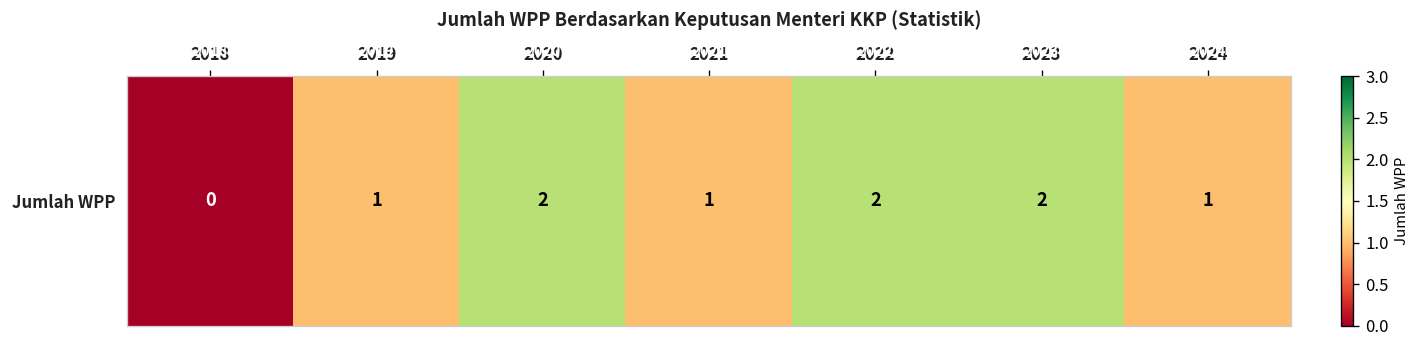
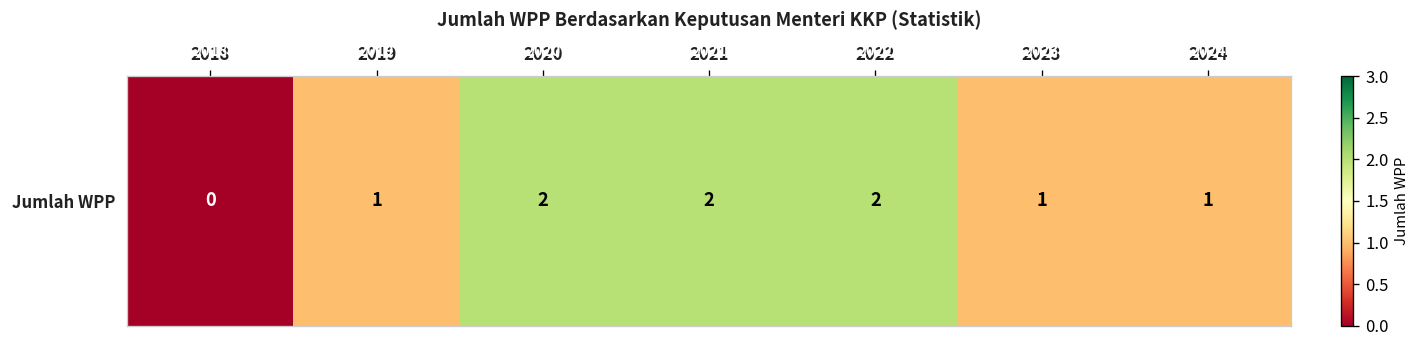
Jumlah WPP, 2021: 1 -> 2
Jumlah WPP, 2023: 2 -> 1
